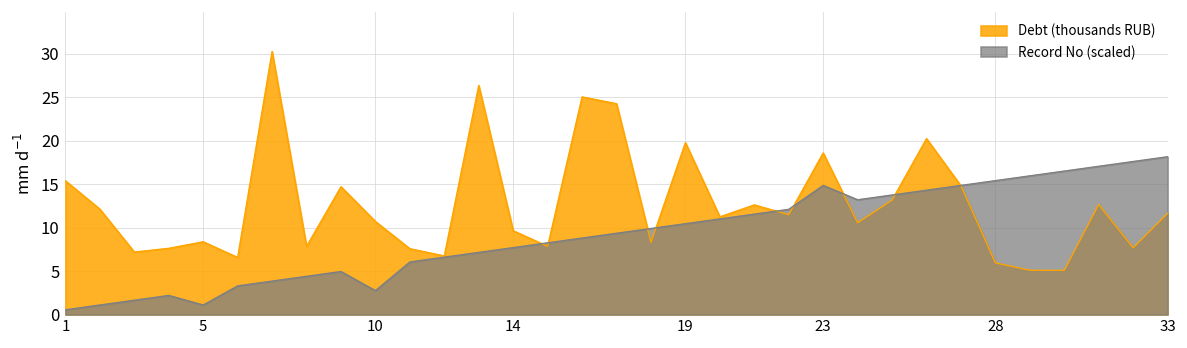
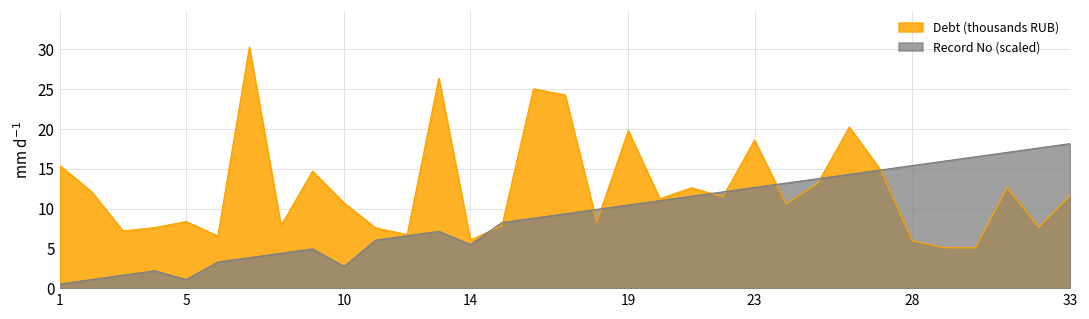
Debt (thousands RUB), 14: 10 -> 6
Record No (scaled), 14: 8 -> 6
Record No (scaled), 23: 15 -> 13
